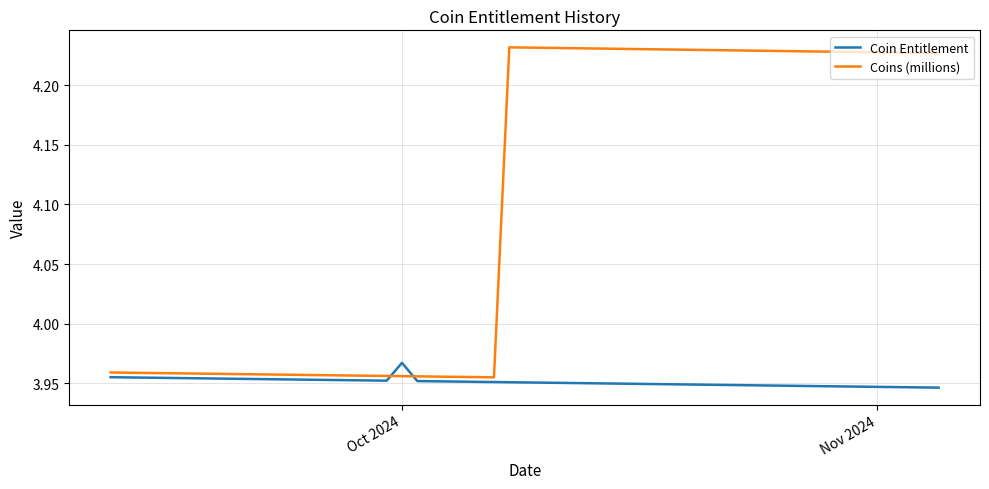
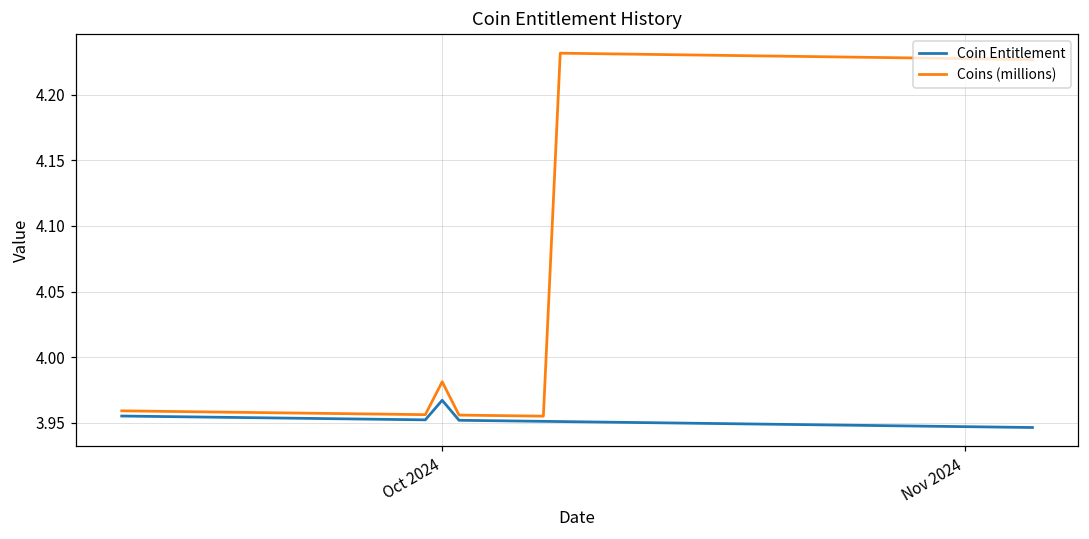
Coins (millions), Oct 2024: 3.956 -> 3.981
